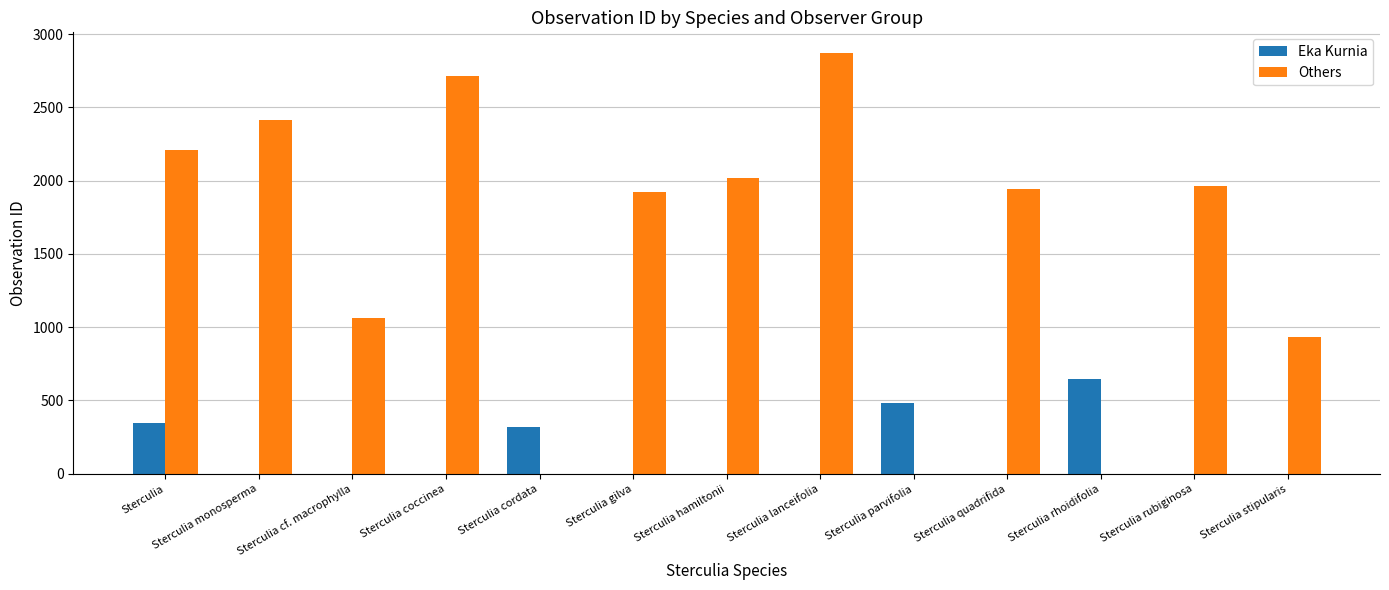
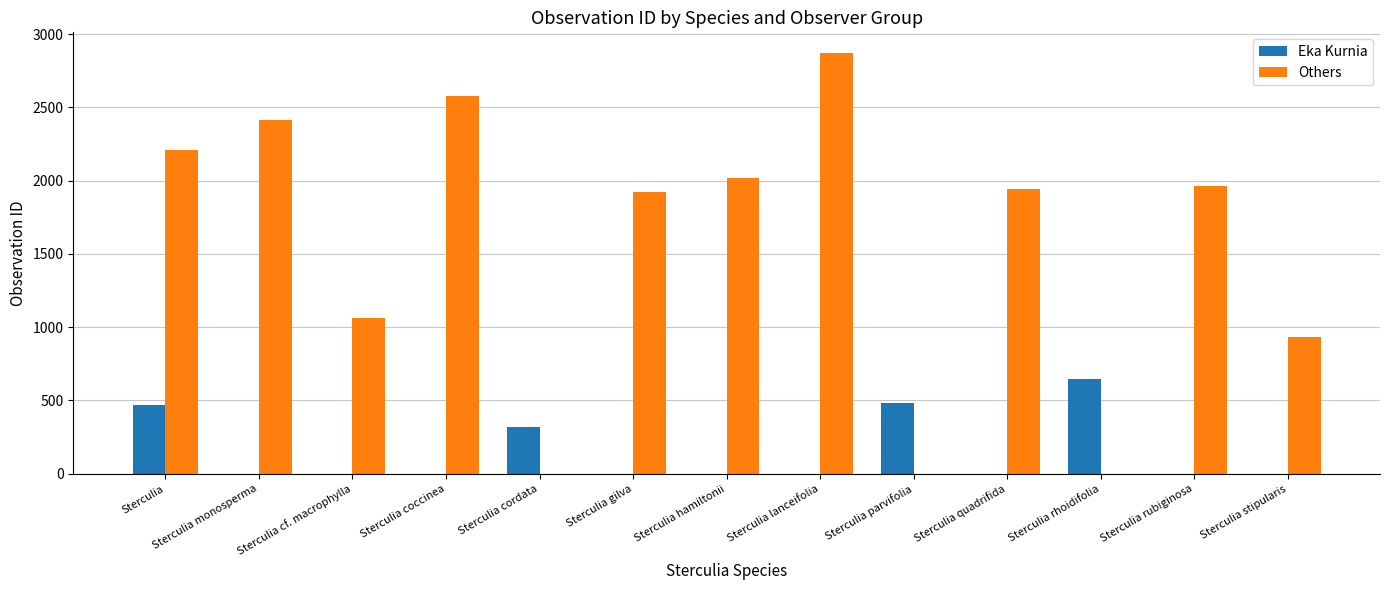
Eka Kurnia, Sterculia: 350 -> 470
Others, Sterculia coccinea: 2710 -> 2580
